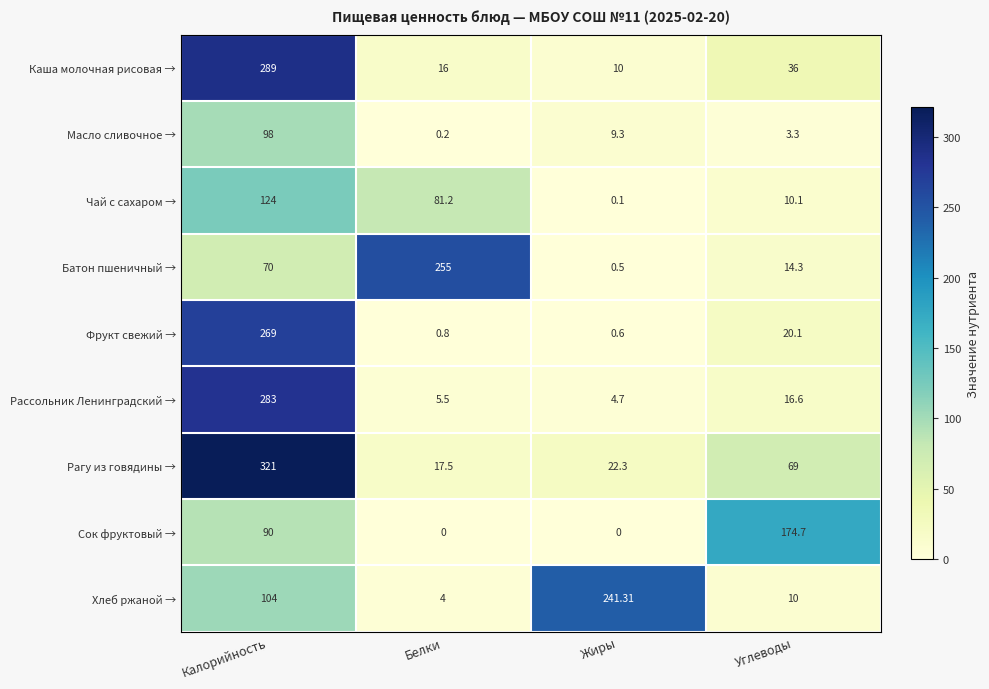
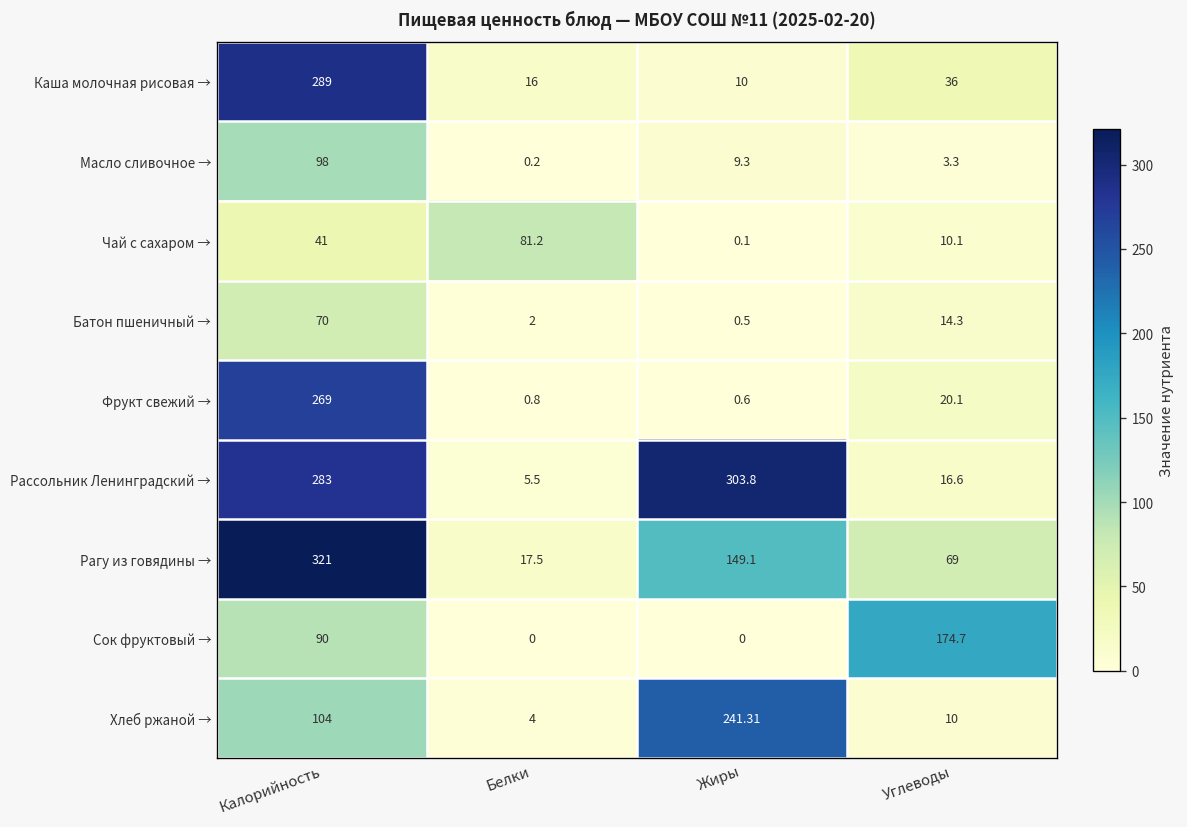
Чай с сахаром →, Калорийность: 124 -> 41
Батон пшеничный →, Белки: 255 -> 2
Рассольник Ленинградский →, Жиры: 4.7 -> 303.8
Рагу из говядины →, Жиры: 22.3 -> 149.1
